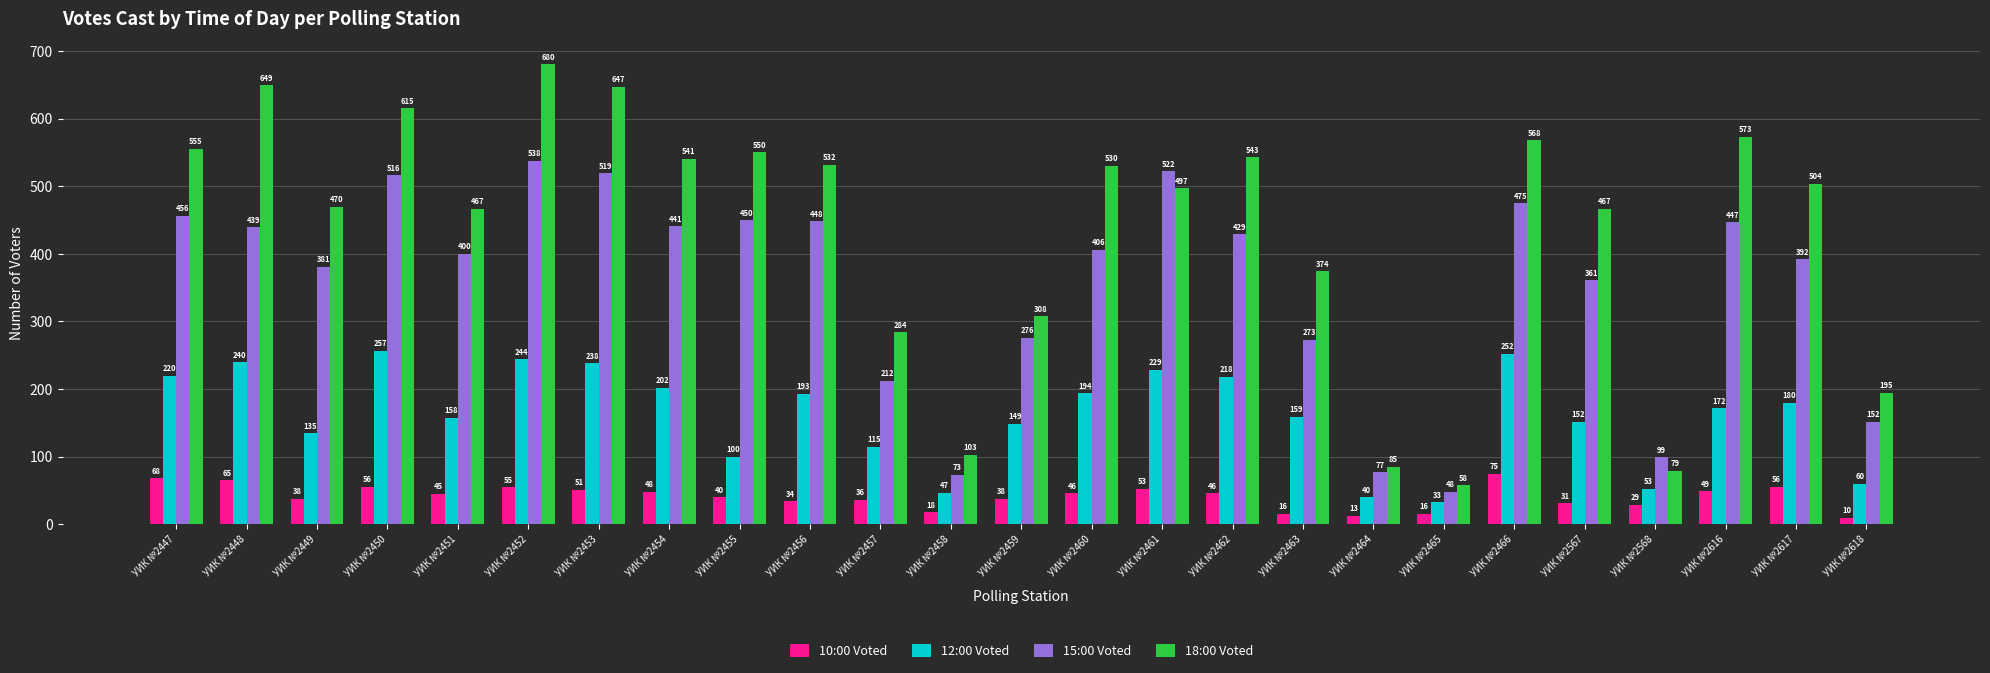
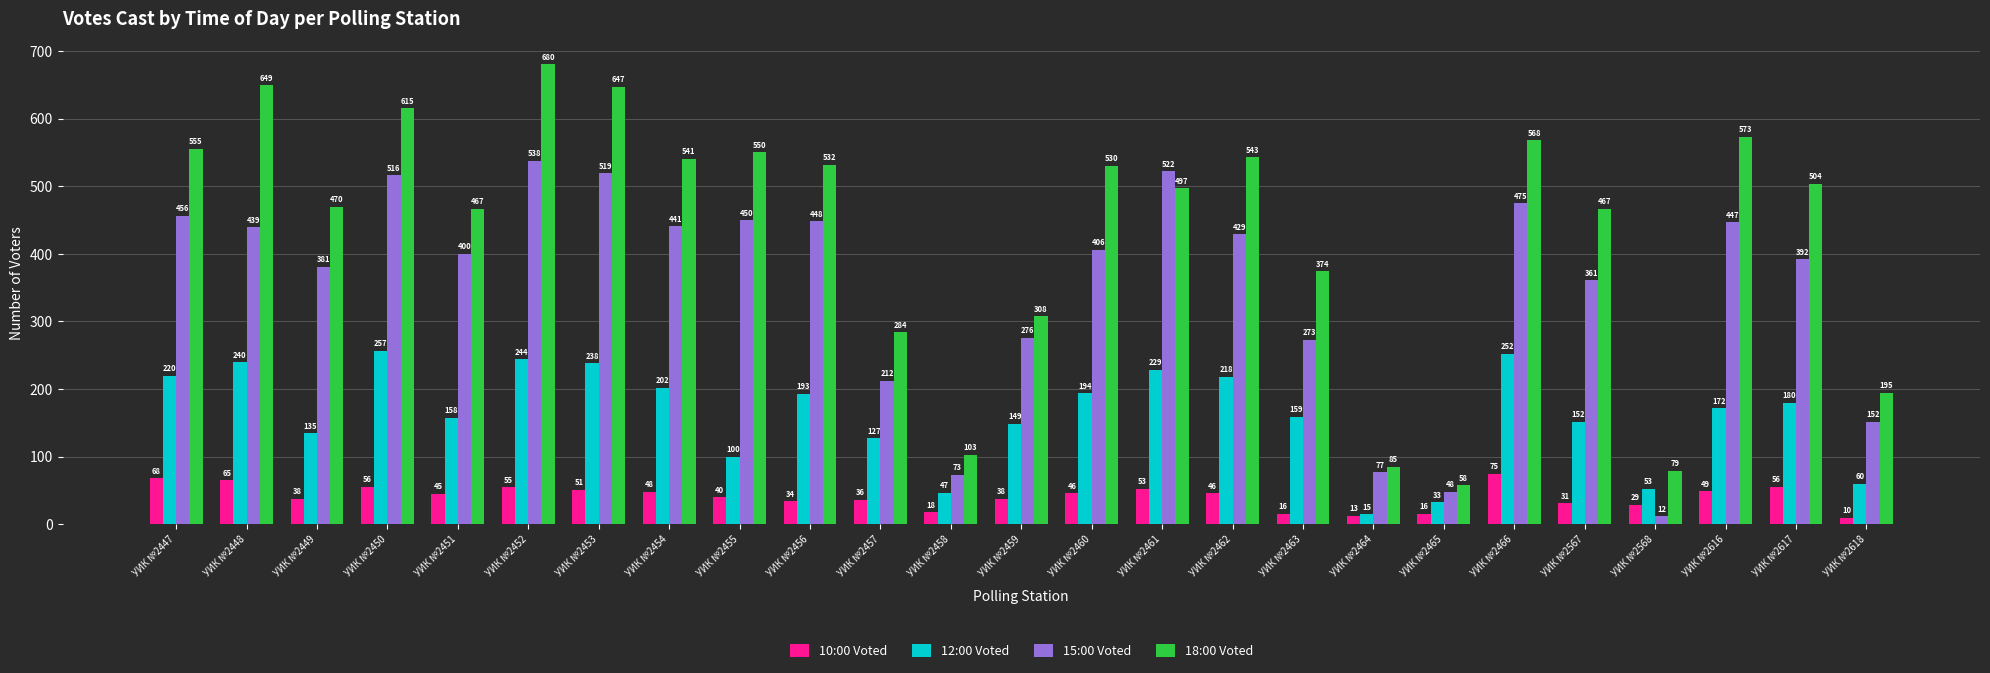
12:00 Voted, УИК №2457: 115 -> 127
12:00 Voted, УИК №2464: 40 -> 15
15:00 Voted, УИК №2568: 99 -> 12
